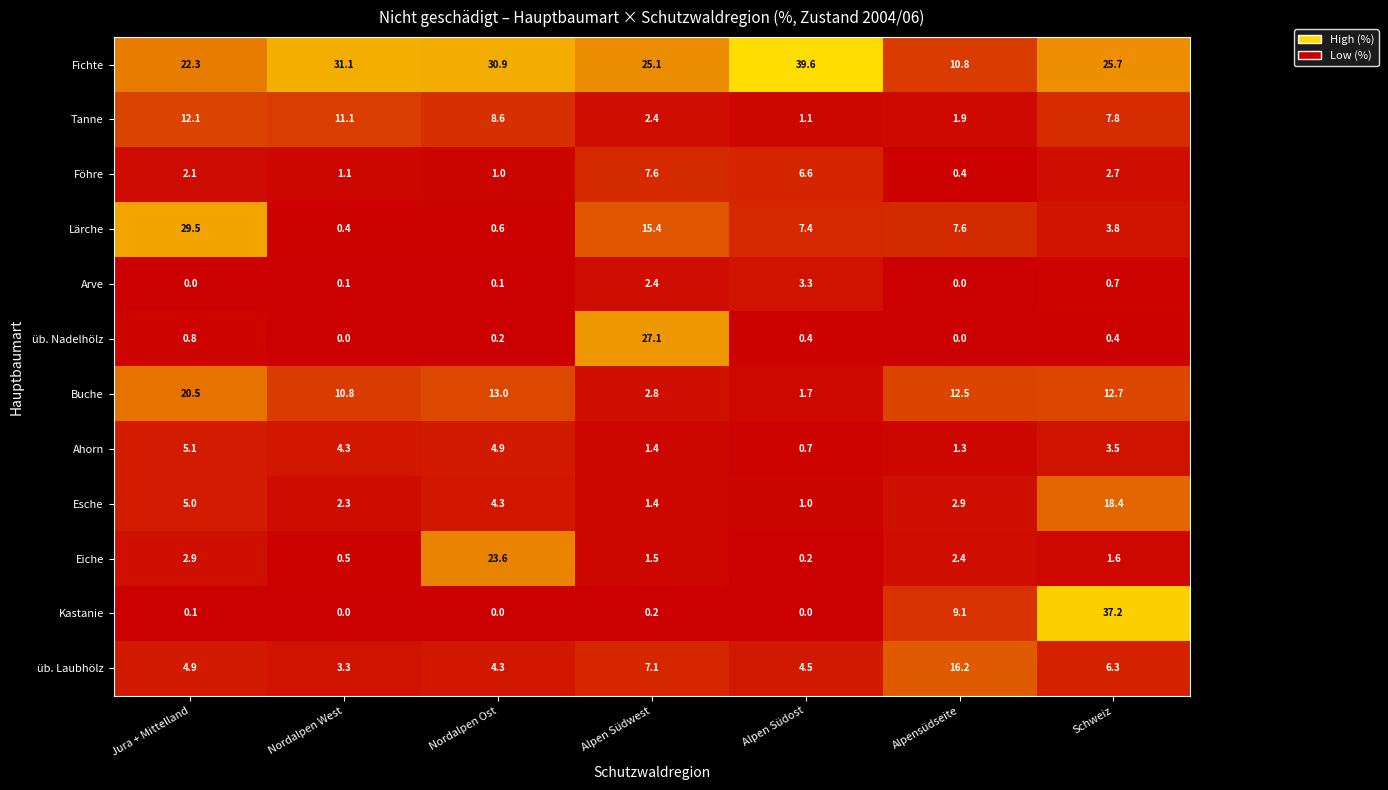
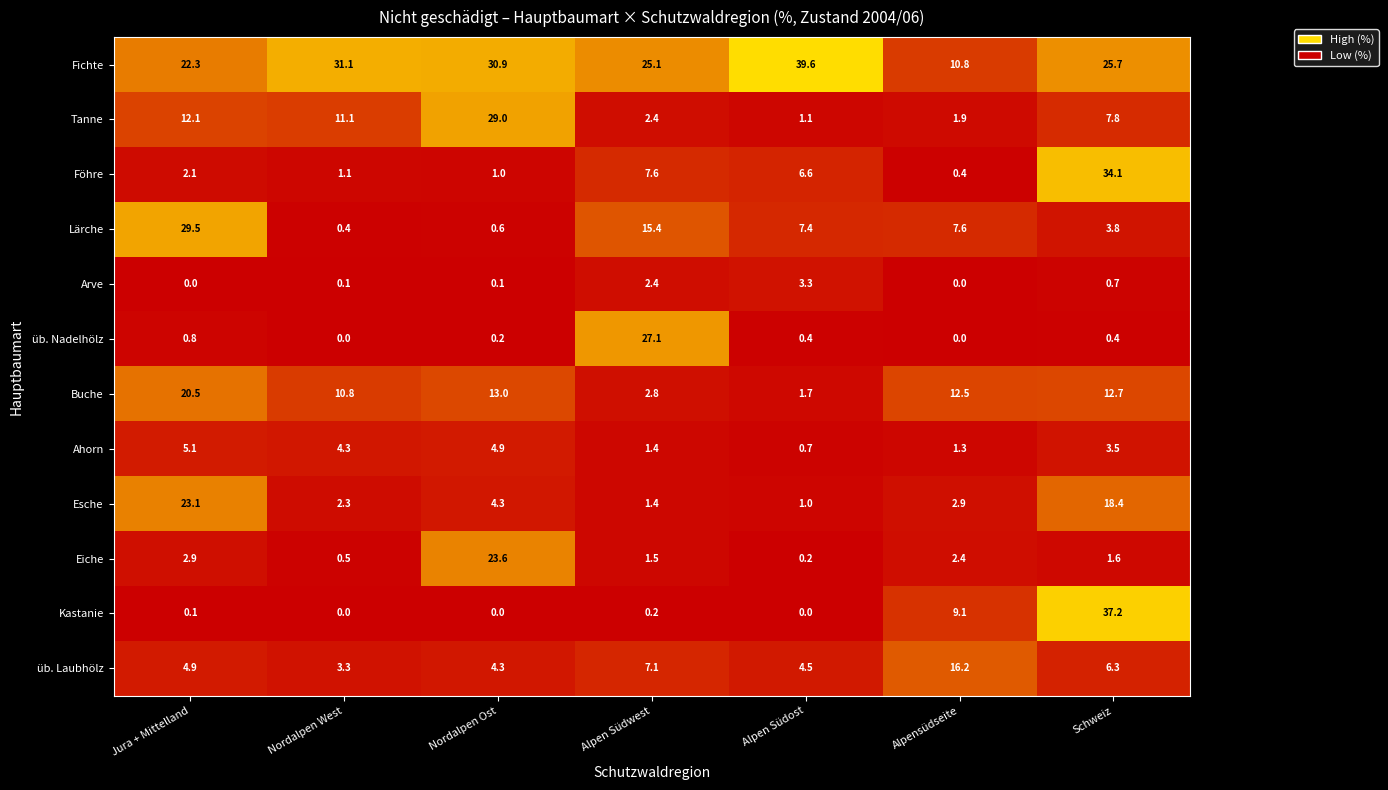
Tanne, Nordalpen Ost: 8.6 -> 29.0
Föhre, Schweiz: 2.7 -> 34.1
Esche, Jura + Mittelland: 5.0 -> 23.1
